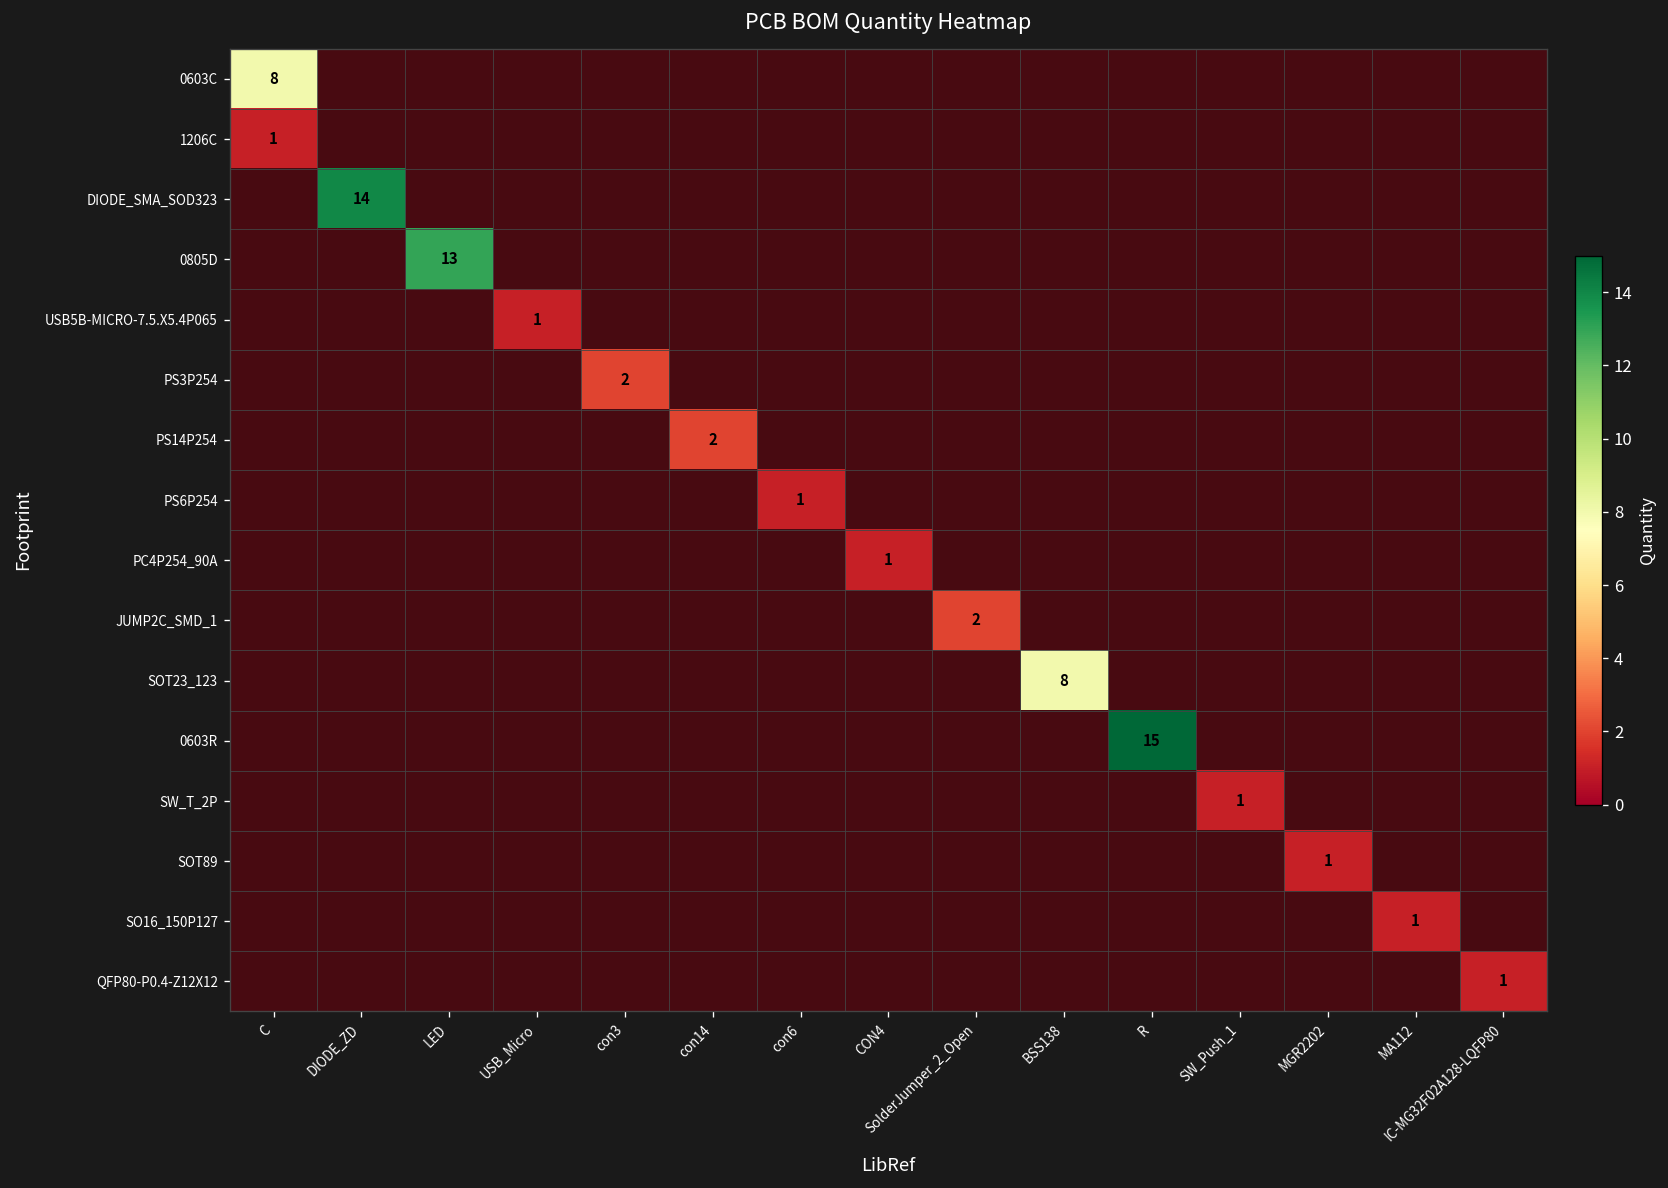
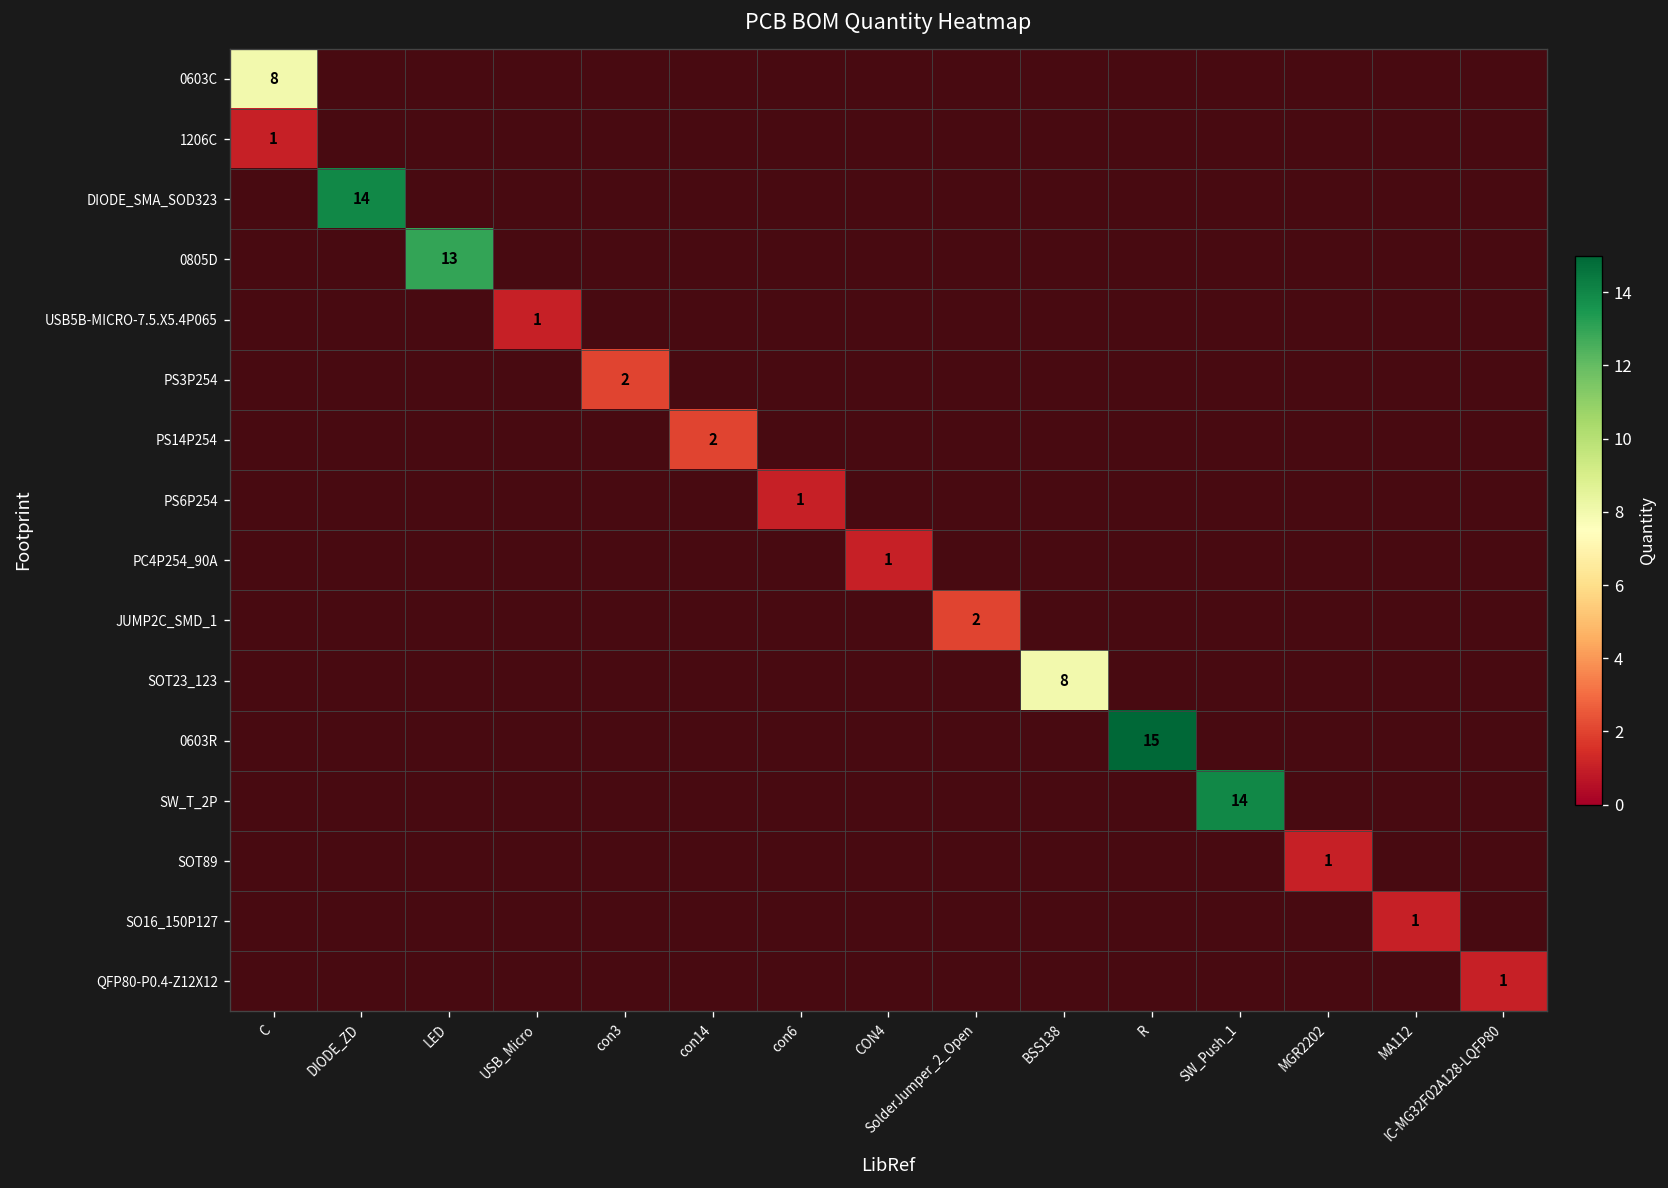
SW_T_2P, SW_Push_1: 1 -> 14
